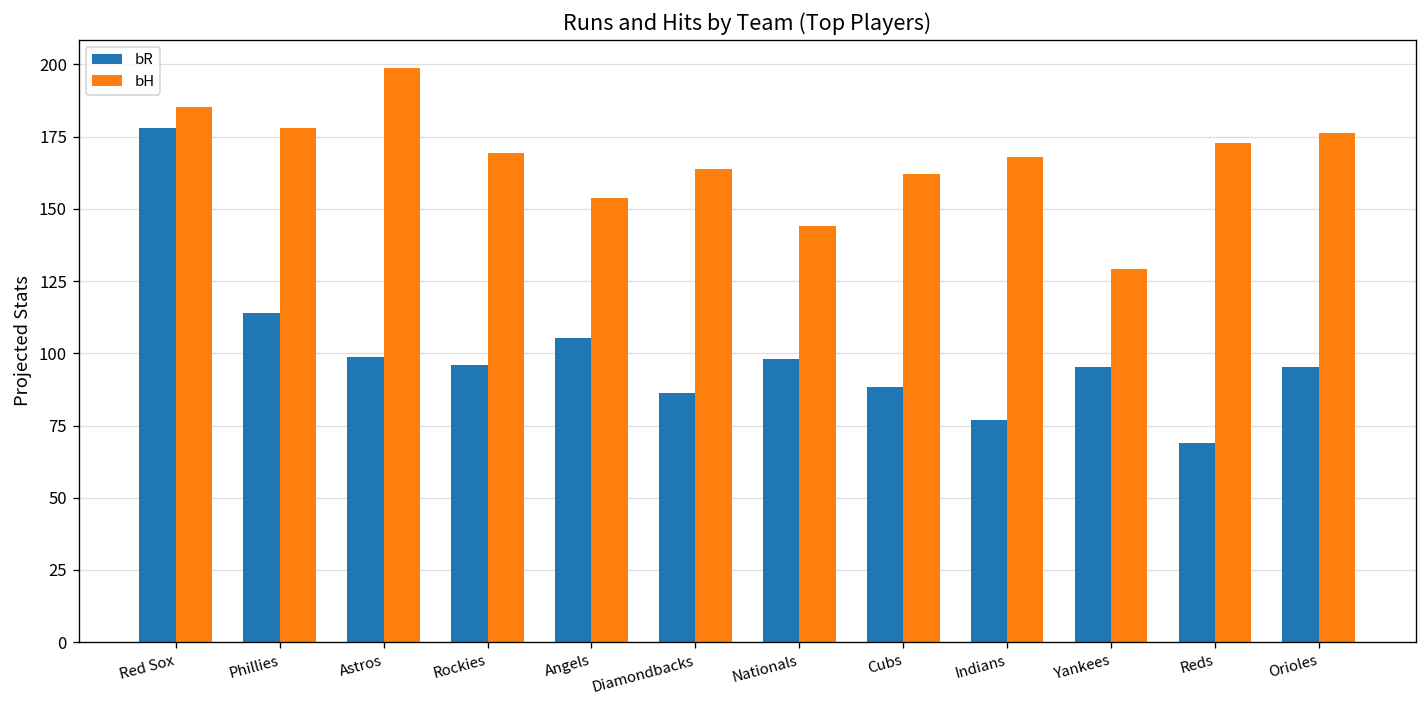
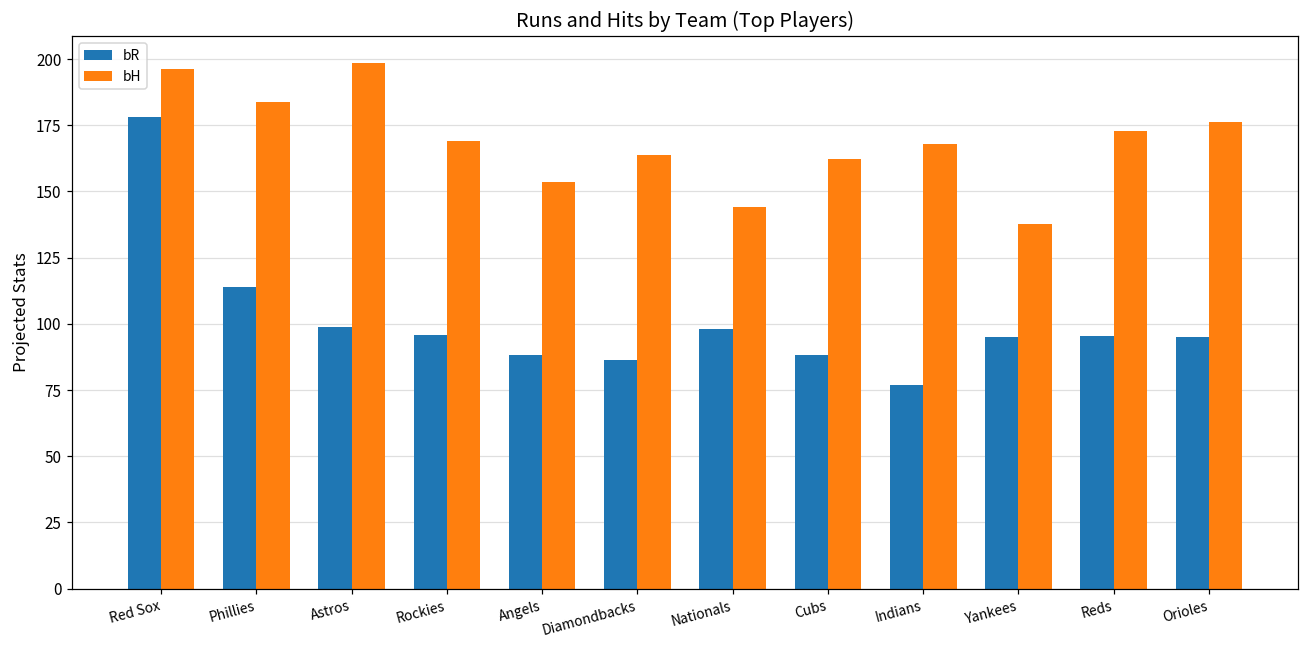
bH, Red Sox: 185 -> 196
bH, Phillies: 178 -> 184
bR, Angels: 105 -> 88
bH, Yankees: 129 -> 138
bR, Reds: 69 -> 96
